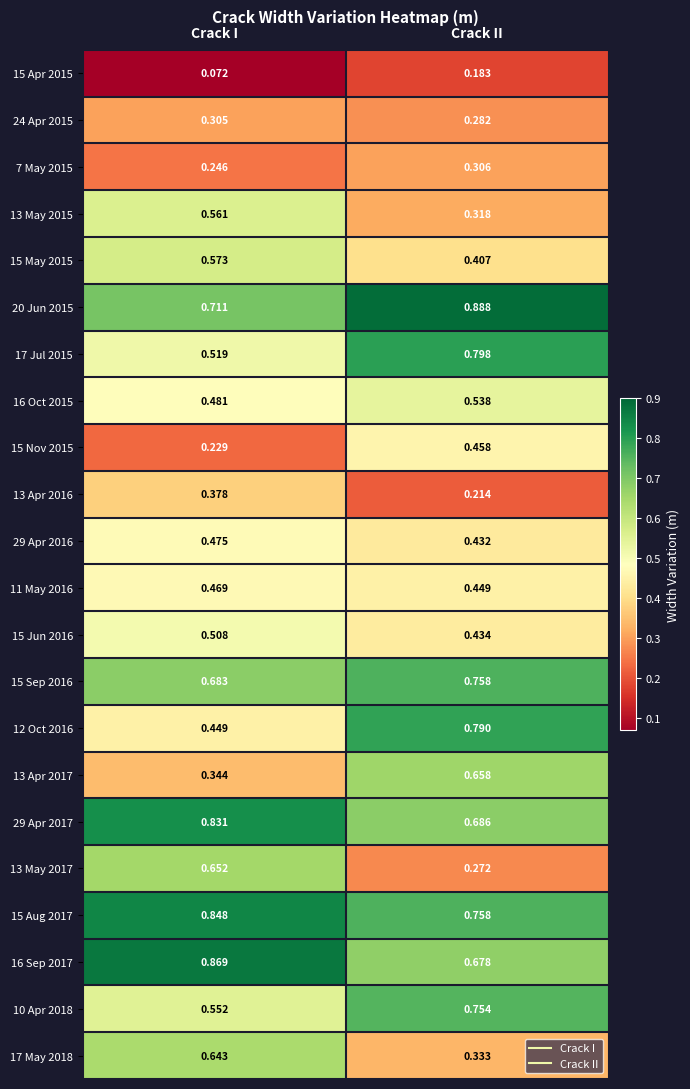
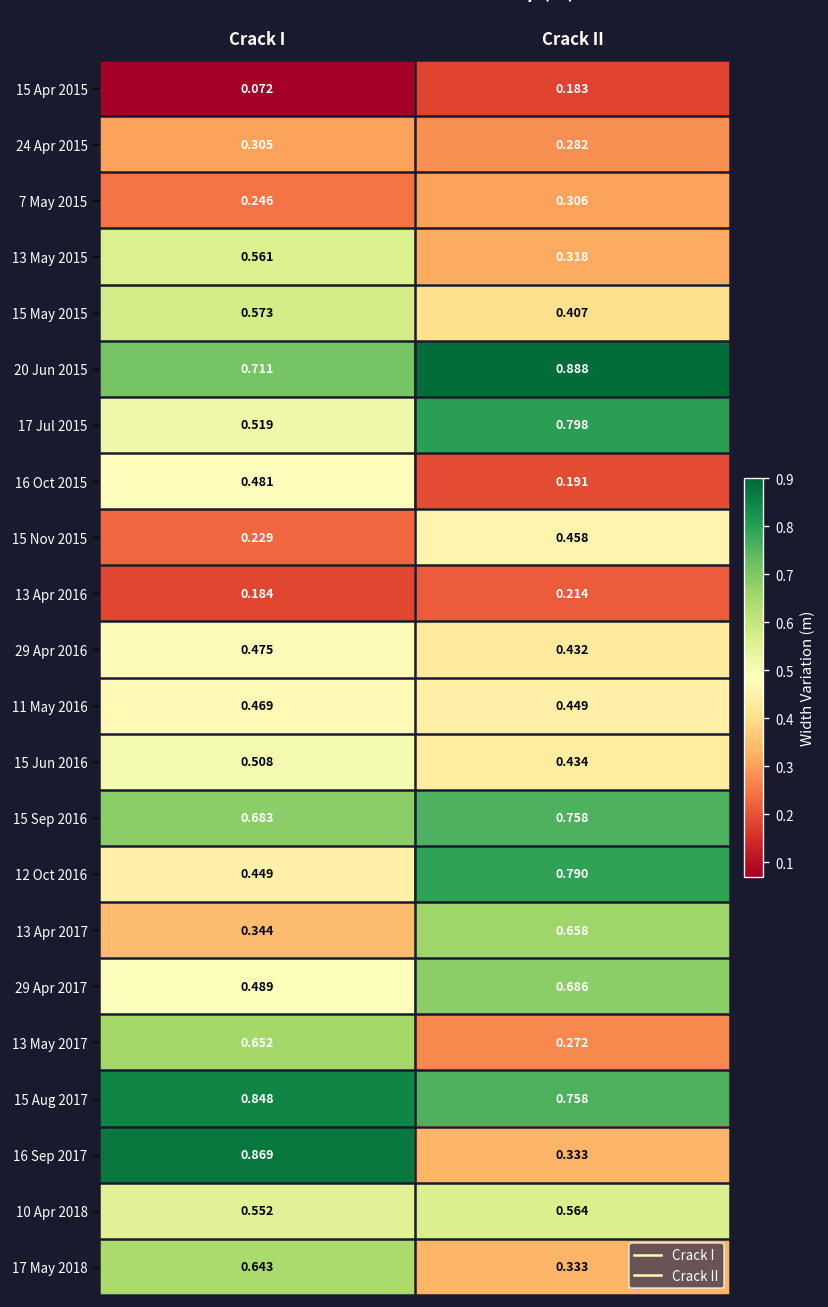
16 Oct 2015, Crack II: 0.538 -> 0.191
13 Apr 2016, Crack I: 0.378 -> 0.184
29 Apr 2017, Crack I: 0.831 -> 0.489
16 Sep 2017, Crack II: 0.678 -> 0.333
10 Apr 2018, Crack II: 0.754 -> 0.564
